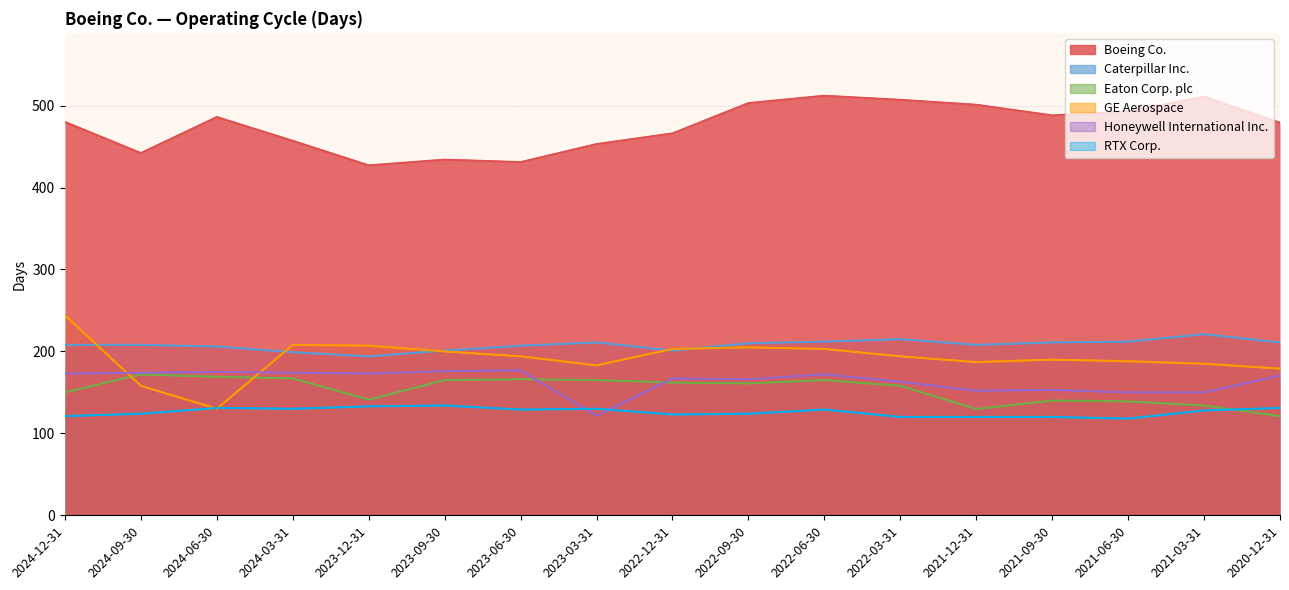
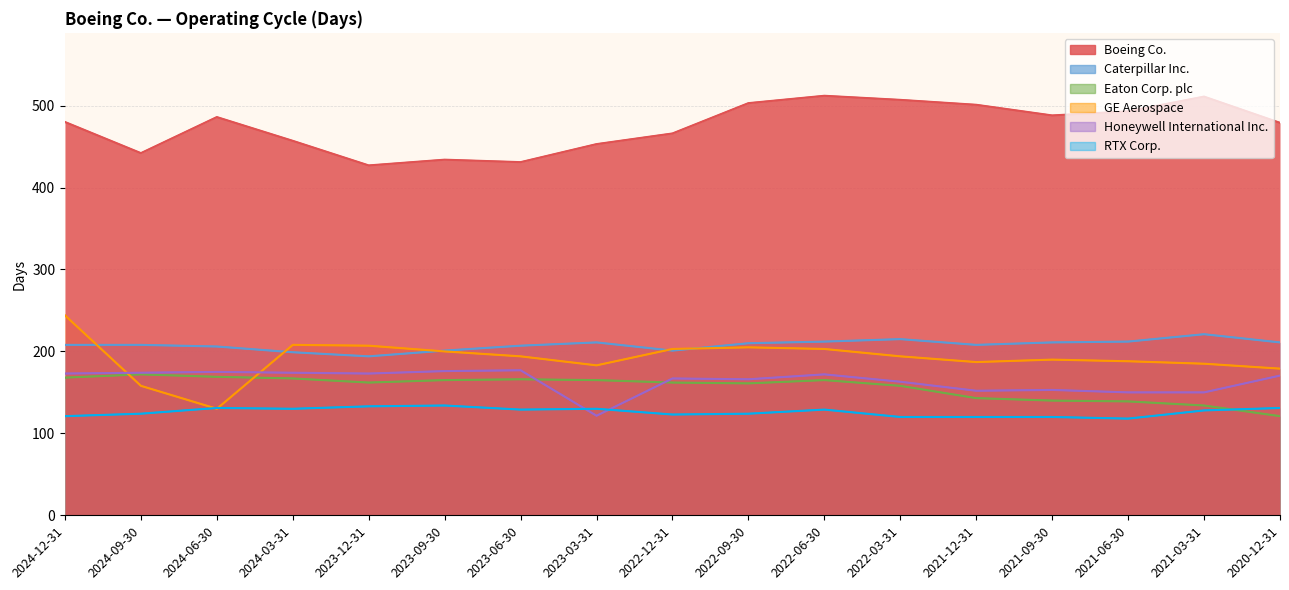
Eaton Corp. plc, 2024-12-31: 150 -> 170
Eaton Corp. plc, 2023-12-31: 140 -> 160
Eaton Corp. plc, 2021-12-31: 130 -> 140
